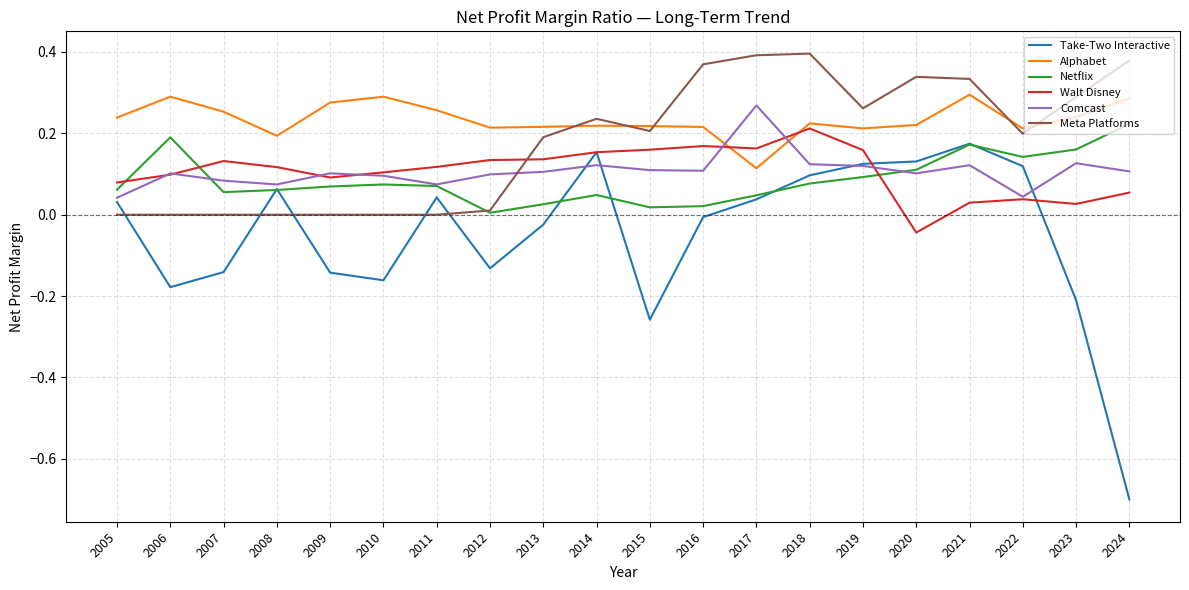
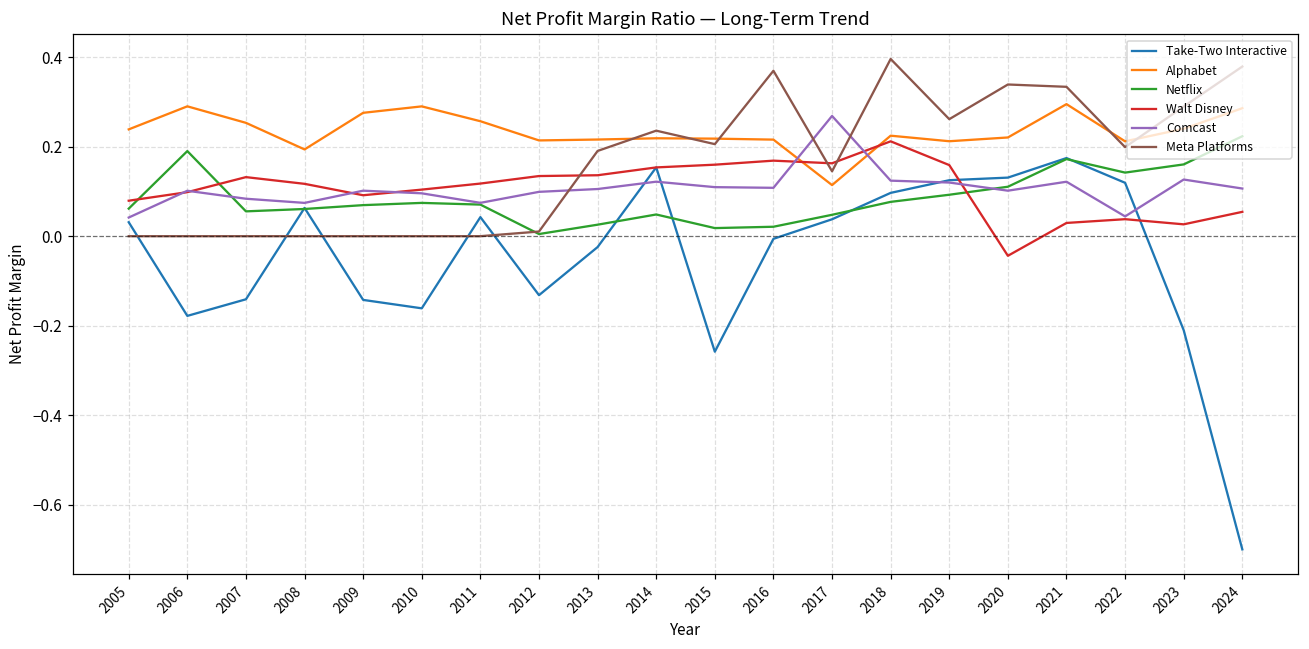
Meta Platforms, 2017: 0.39 -> 0.15
